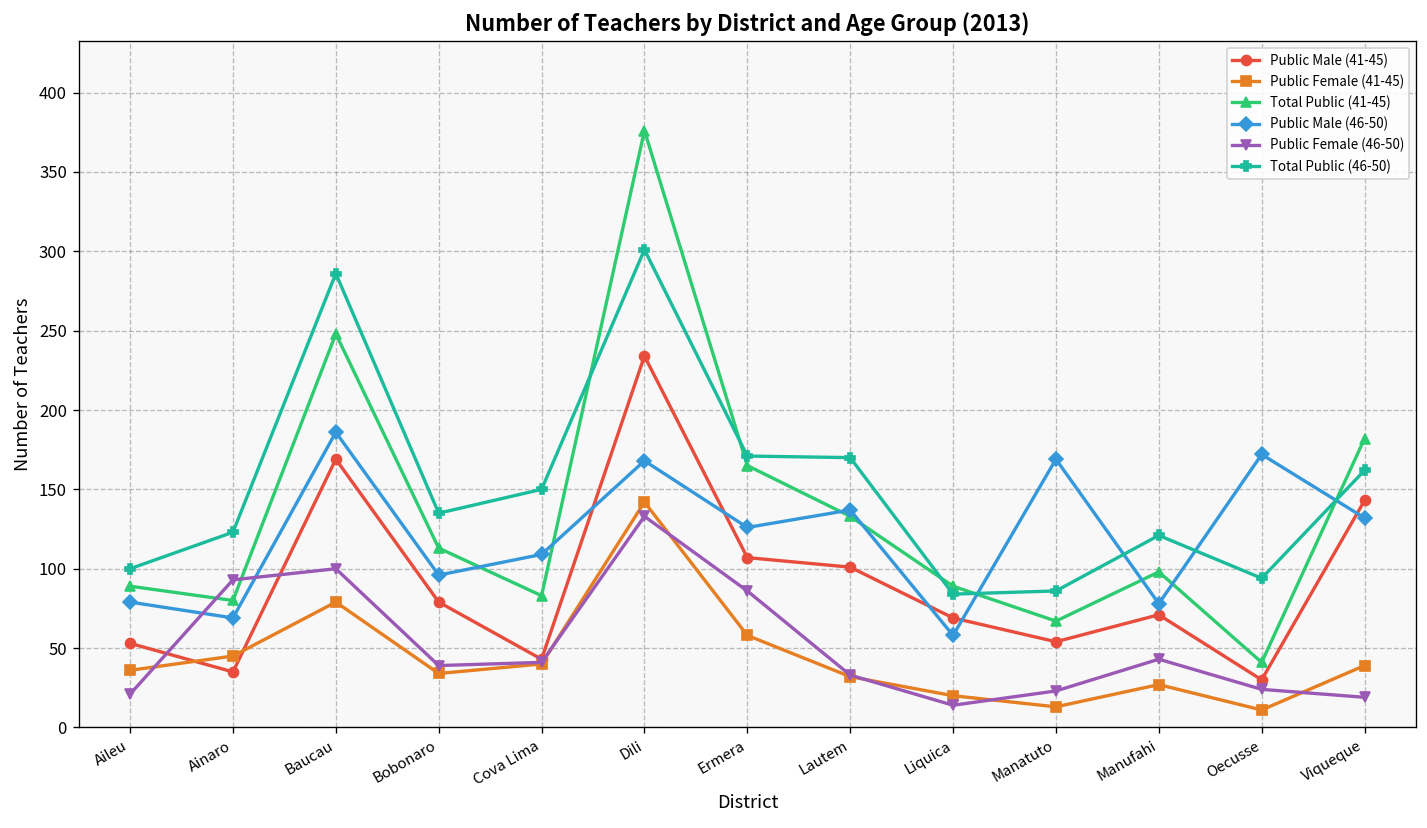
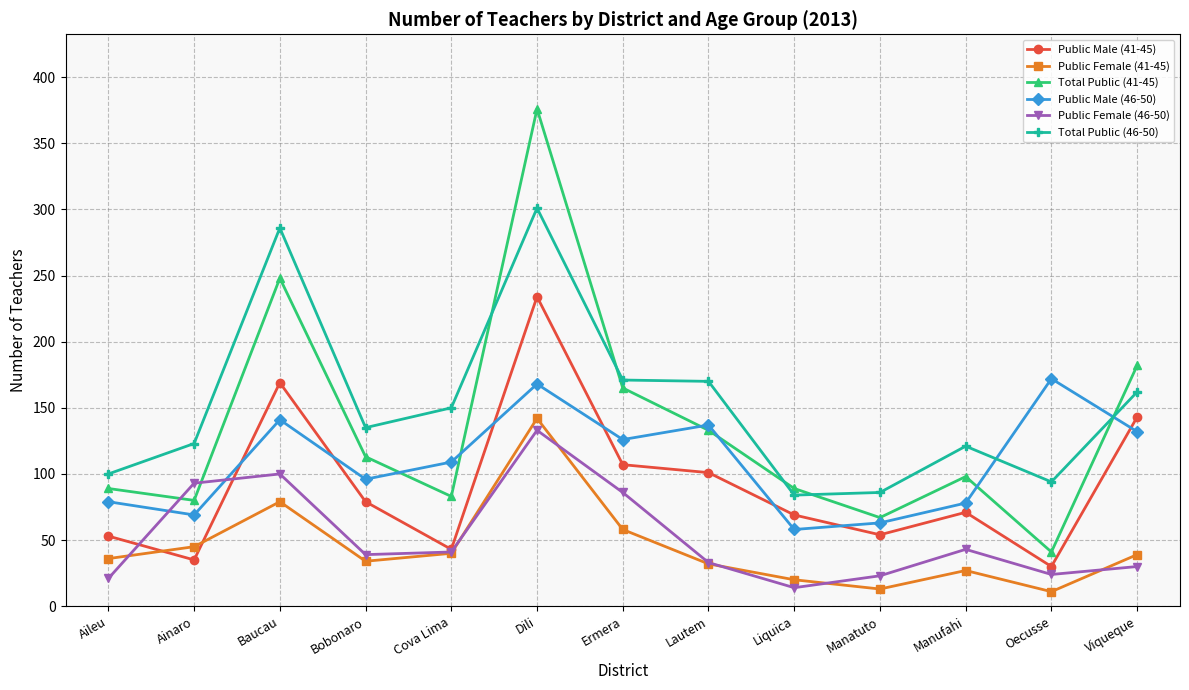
Public Male (46-50), Baucau: 186 -> 141
Public Male (46-50), Manatuto: 169 -> 63
Public Female (46-50), Viqueque: 19 -> 30
